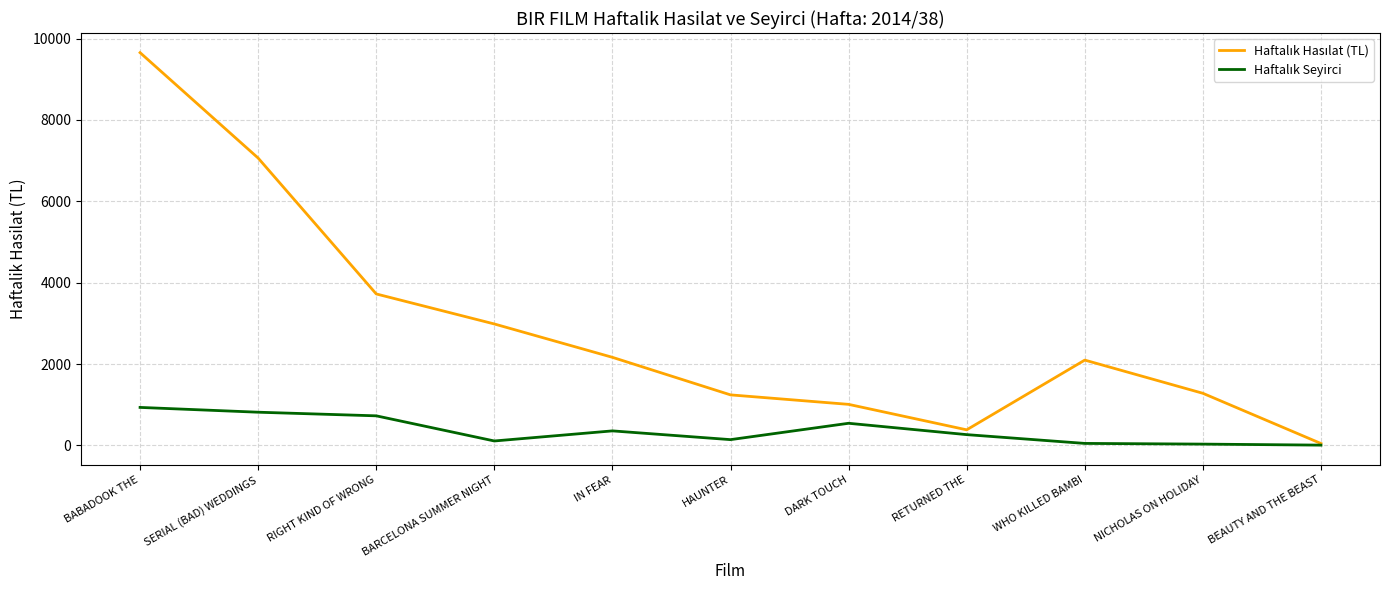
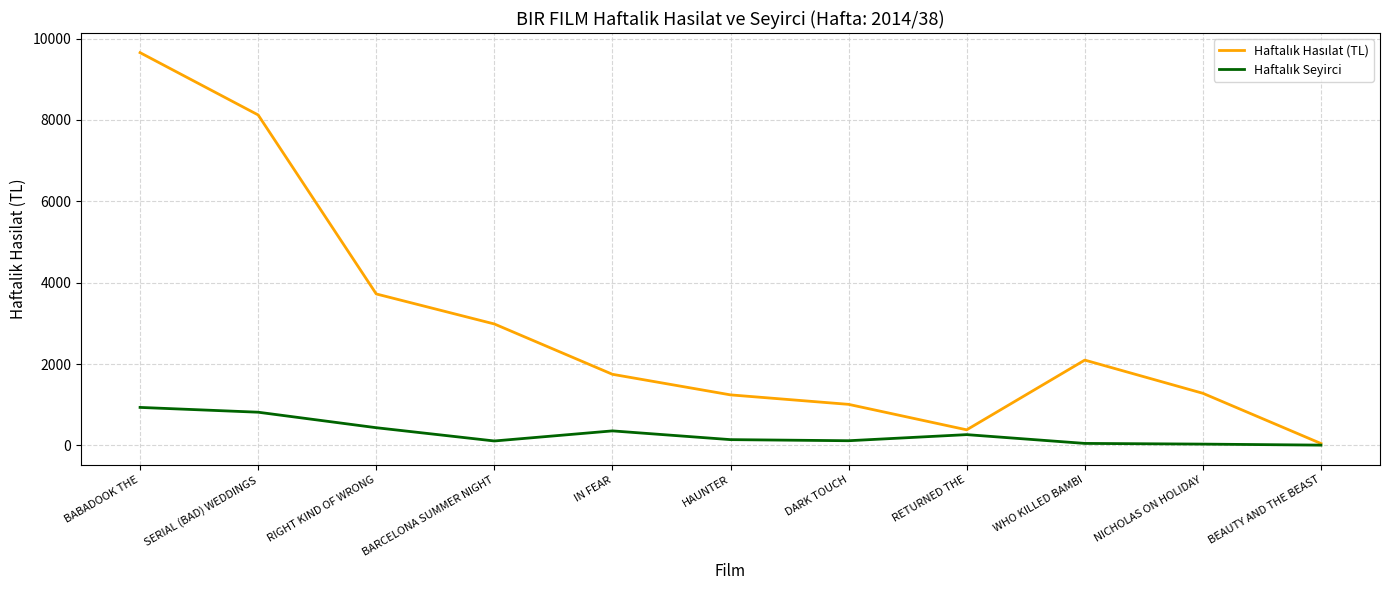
Haftalık Hasılat (TL), SERIAL (BAD) WEDDINGS: 7100 -> 8100
Haftalık Seyirci, RIGHT KIND OF WRONG: 700 -> 400
Haftalık Hasılat (TL), IN FEAR: 2200 -> 1700
Haftalık Seyirci, DARK TOUCH: 500 -> 100
